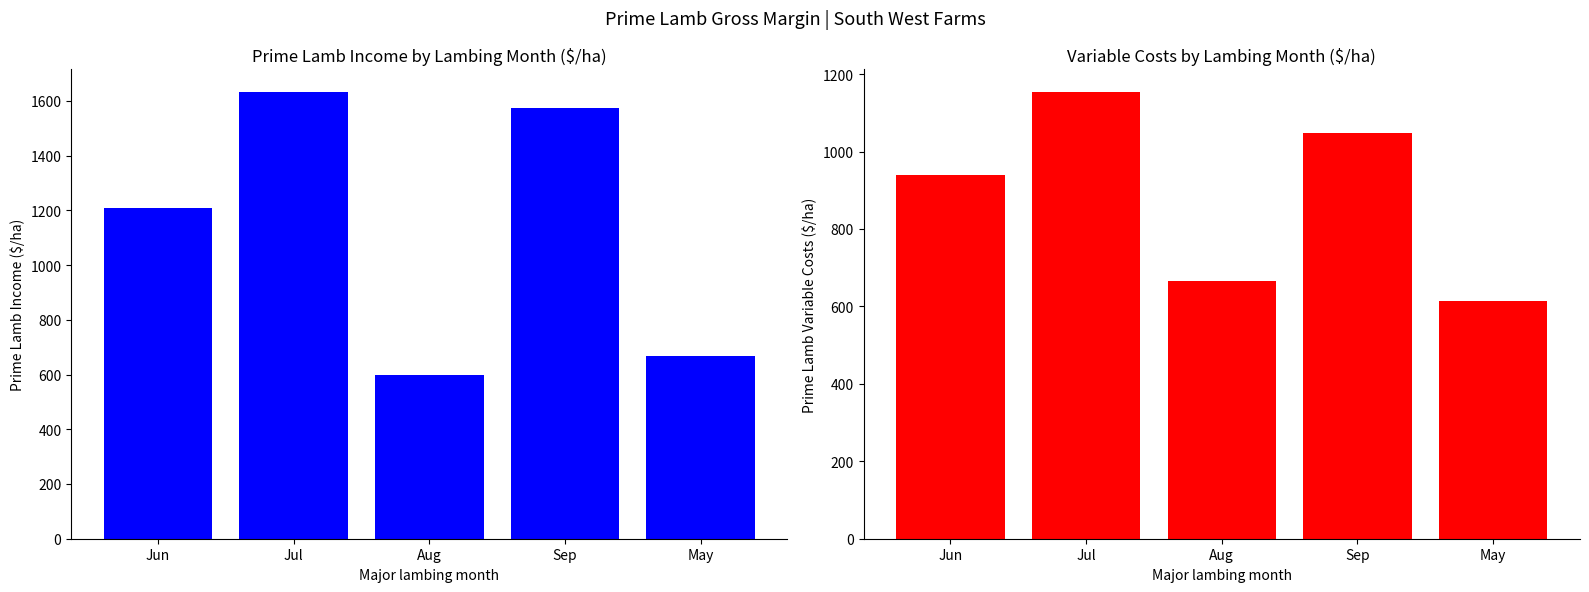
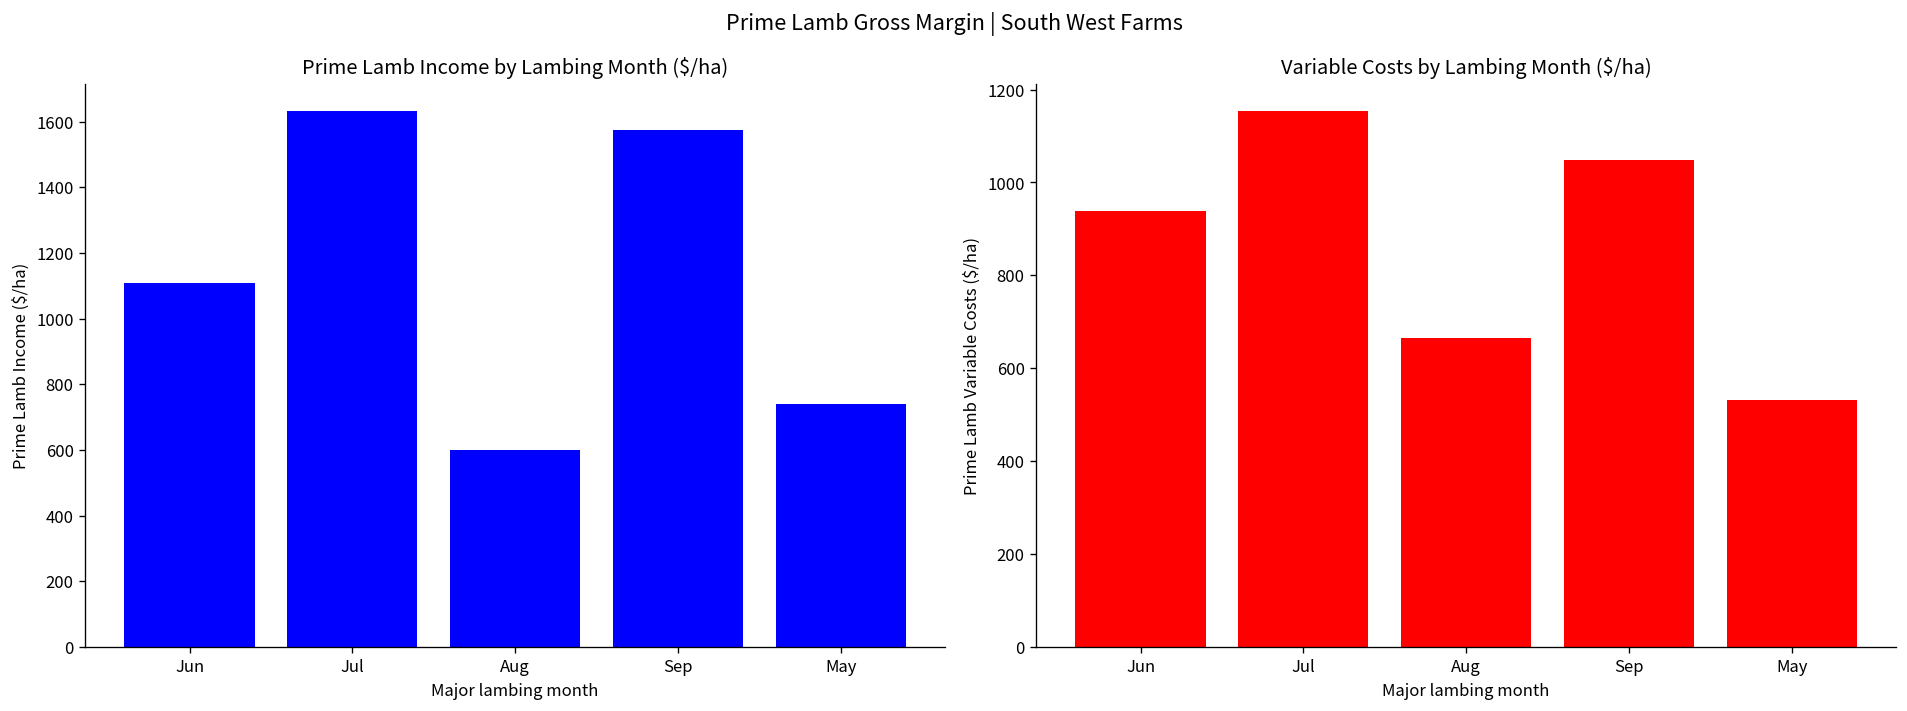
Prime Lamb Income by Lambing Month ($/ha), Jun: 1210 -> 1110
Prime Lamb Income by Lambing Month ($/ha), May: 670 -> 740
Variable Costs by Lambing Month ($/ha), May: 610 -> 530
